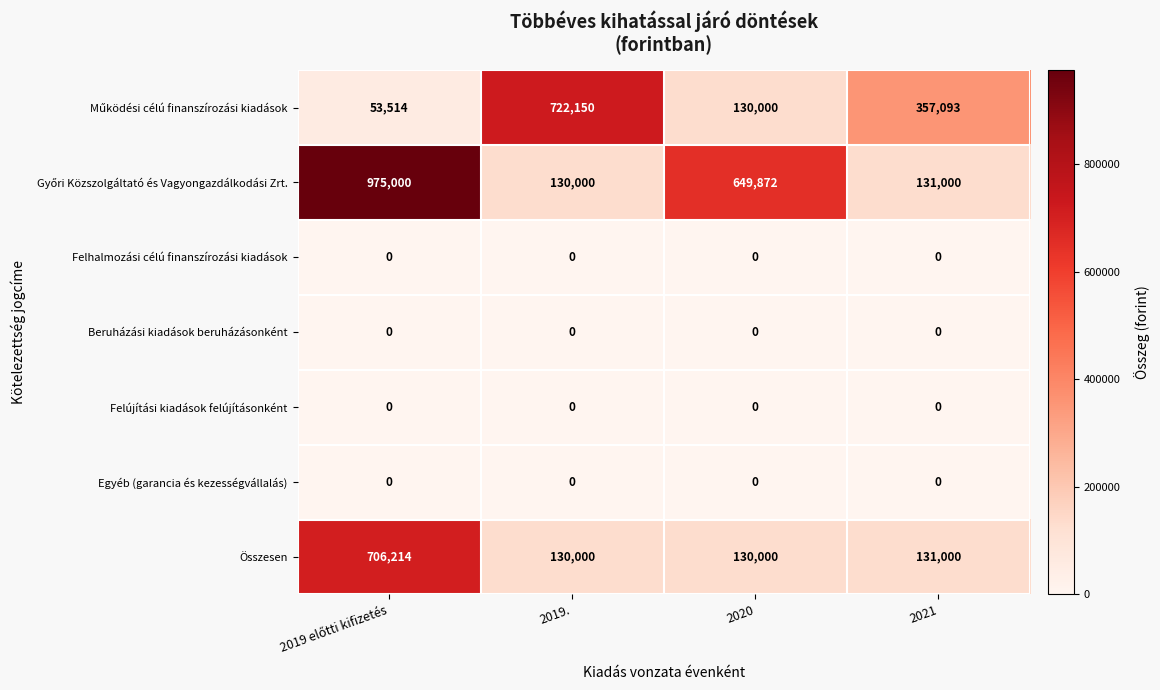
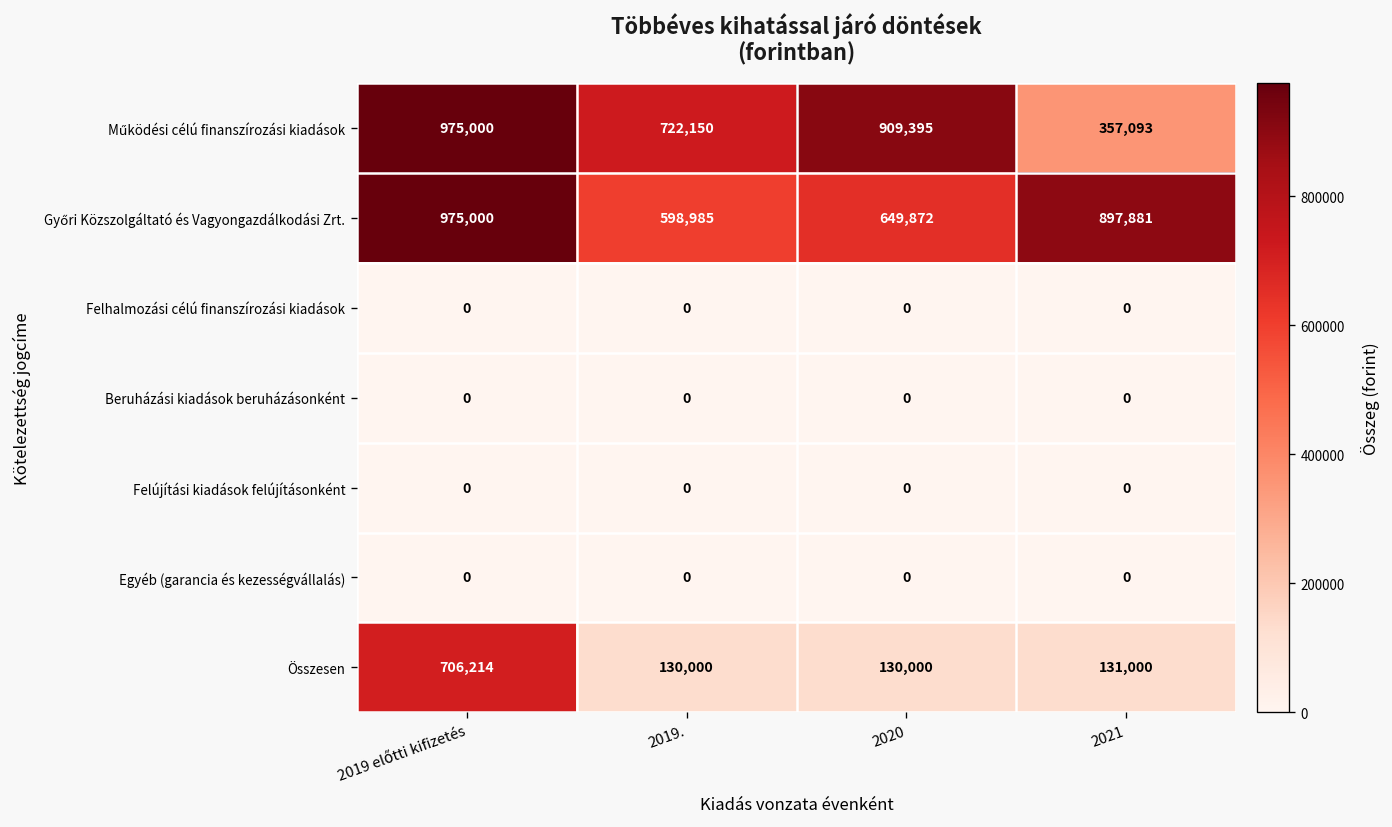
Működési célú finanszírozási kiadások, 2019 előtti kifizetés: 53,514 -> 975,000
Működési célú finanszírozási kiadások, 2020: 130,000 -> 909,395
Győri Közszolgáltató és Vagyongazdálkodási Zrt., 2019.: 130,000 -> 598,985
Győri Közszolgáltató és Vagyongazdálkodási Zrt., 2021: 131,000 -> 897,881
